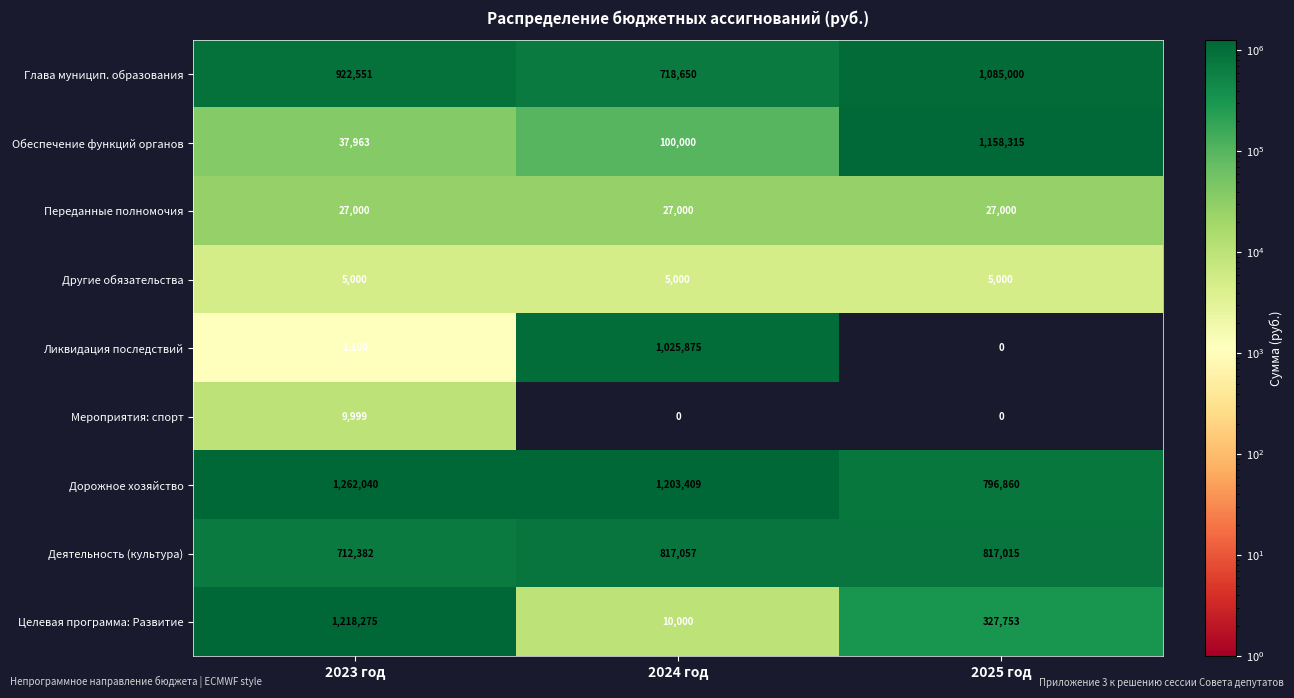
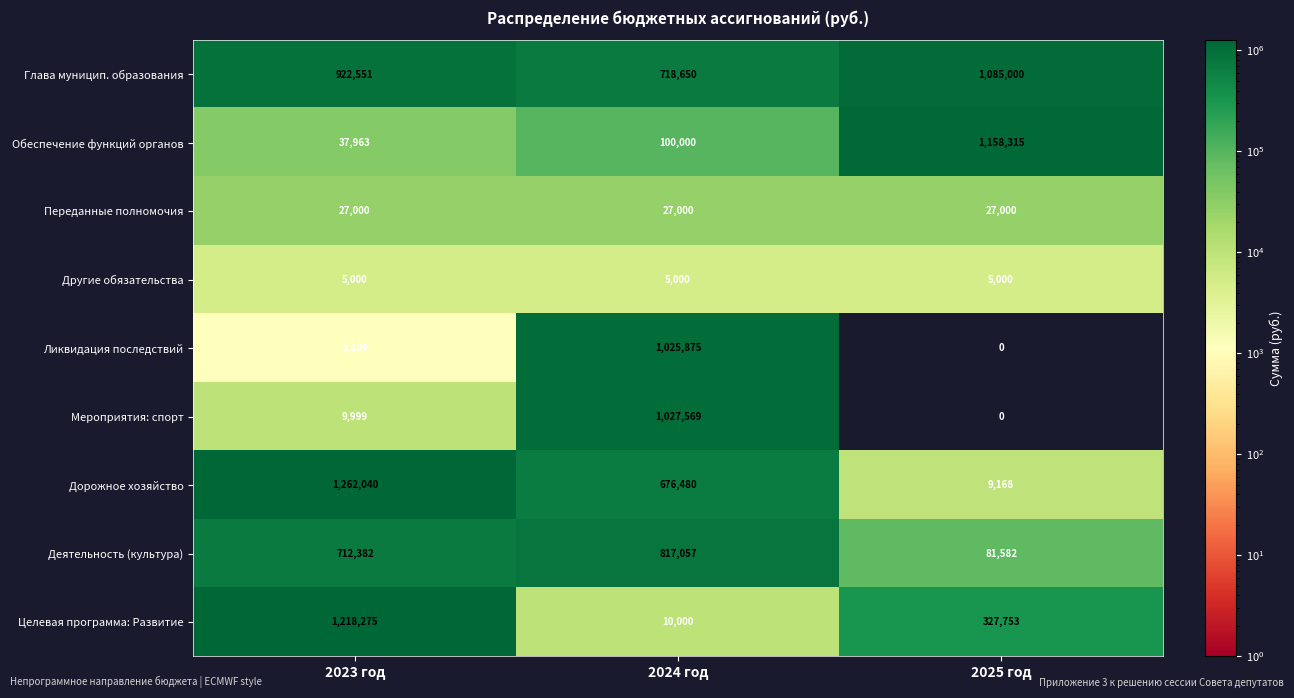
Мероприятия: спорт, 2024 год: 0 -> 1,027,569
Дорожное хозяйство, 2024 год: 1,203,409 -> 676,480
Дорожное хозяйство, 2025 год: 796,860 -> 9,168
Деятельность (культура), 2025 год: 817,015 -> 81,582
